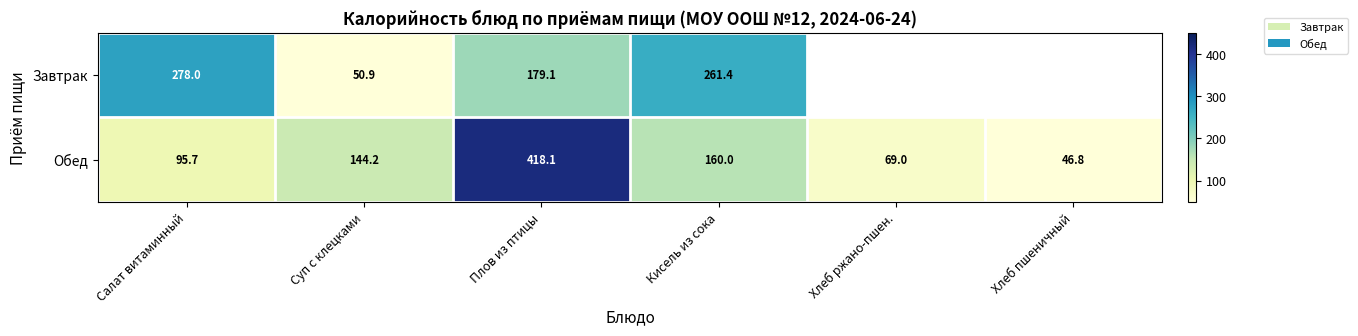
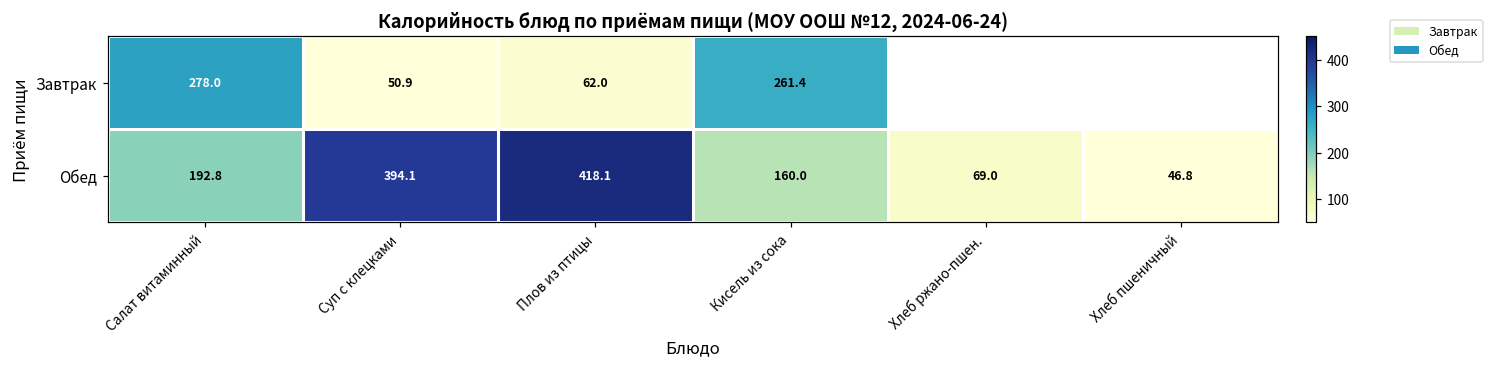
Завтрак, Плов из птицы: 179.1 -> 62.0
Обед, Салат витаминный: 95.7 -> 192.8
Обед, Суп с клецками: 144.2 -> 394.1
